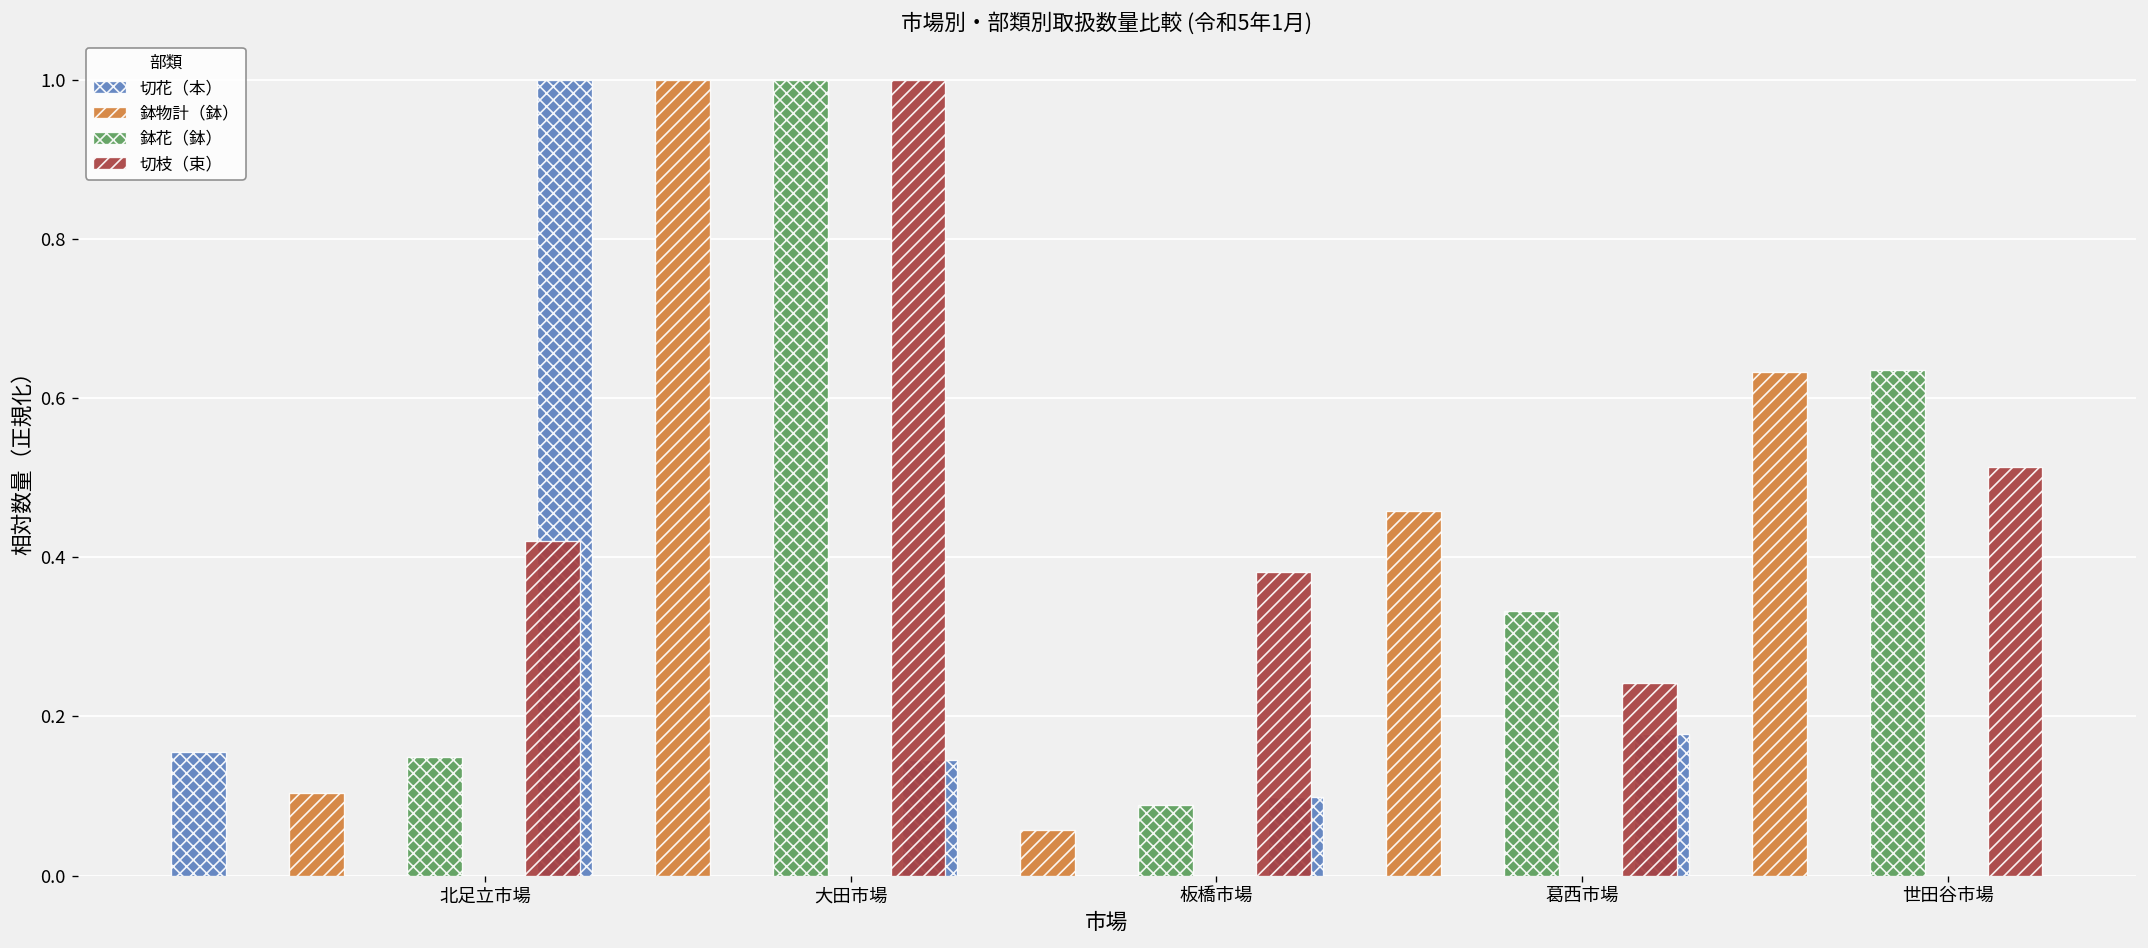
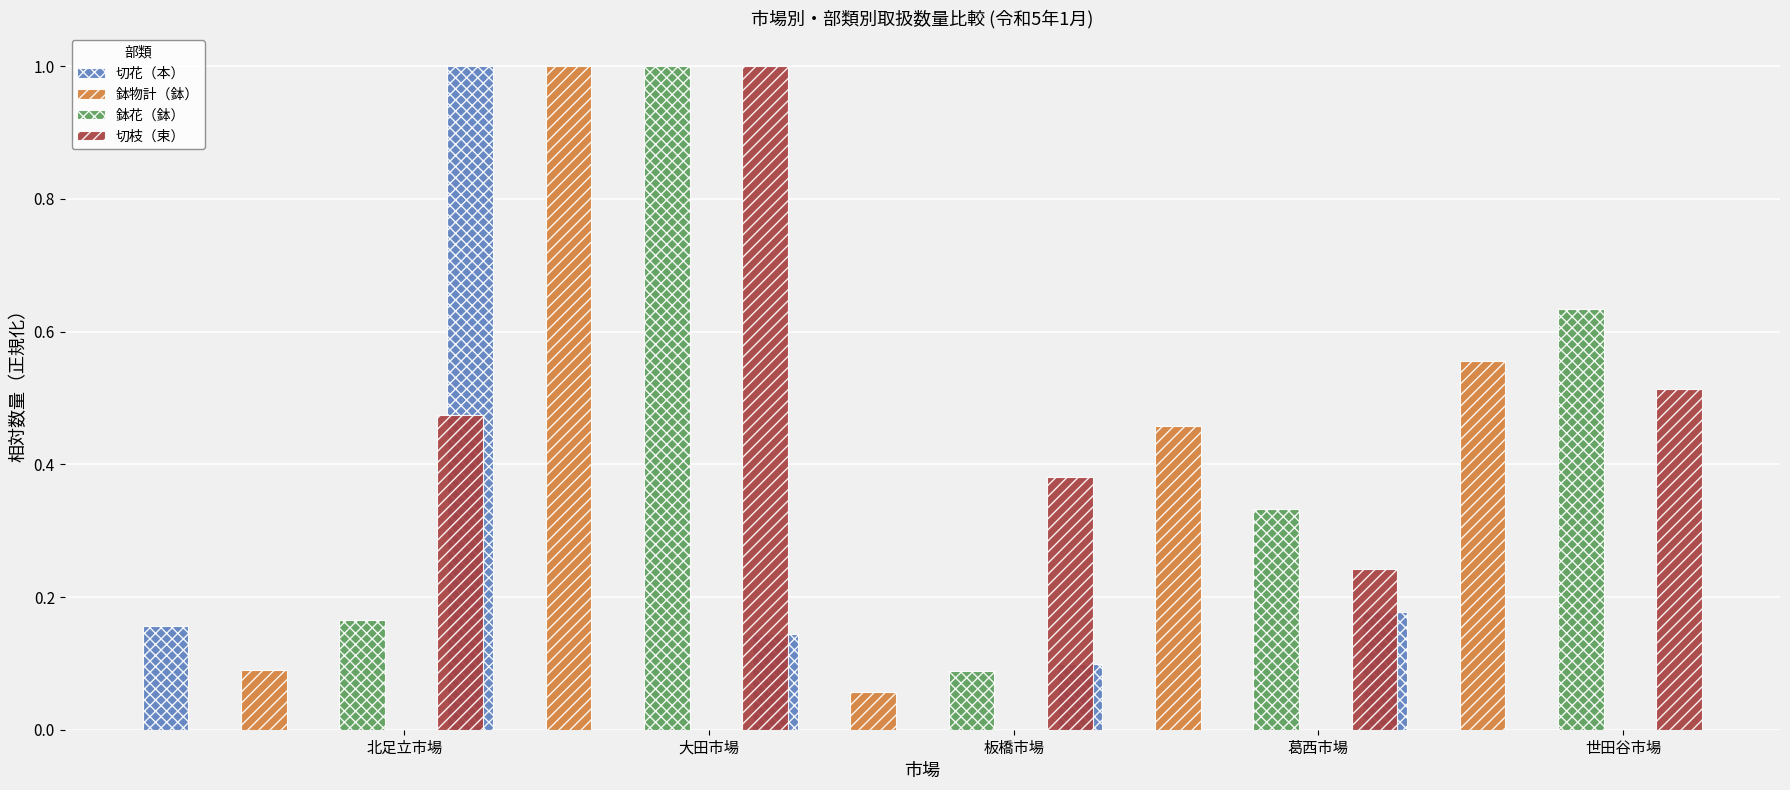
鉢物計（鉢）, 北足立市場: 0.10 -> 0.09
鉢花（鉢）, 北足立市場: 0.15 -> 0.17
切枝（束）, 北足立市場: 0.42 -> 0.47
鉢物計（鉢）, 世田谷市場: 0.63 -> 0.56
